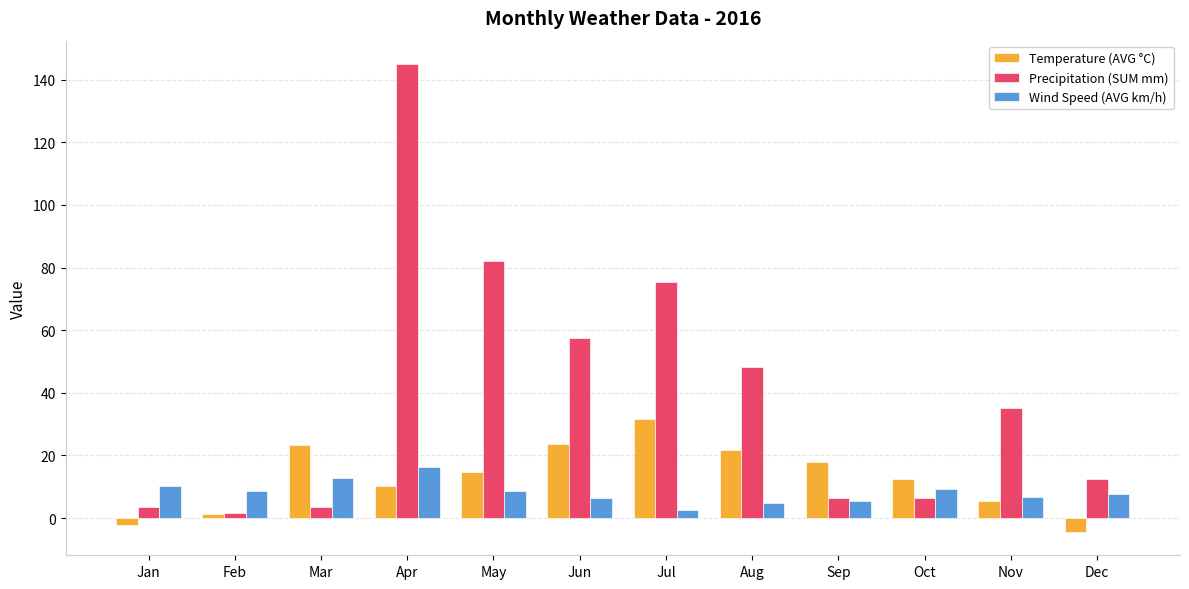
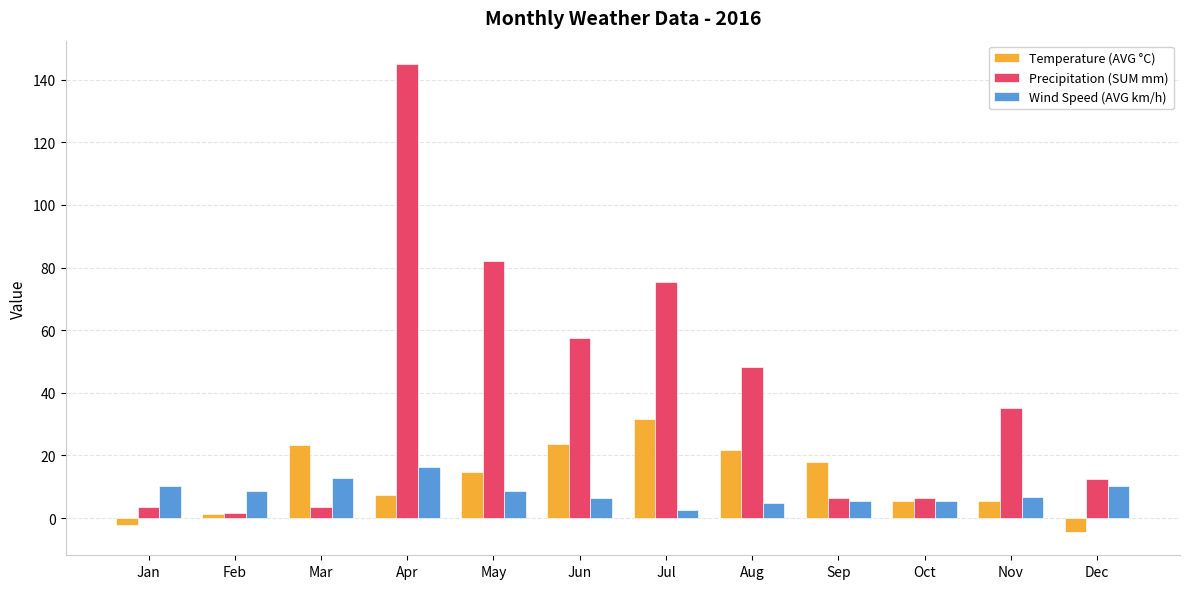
Temperature (AVG °C), Apr: 10 -> 8
Temperature (AVG °C), Oct: 13 -> 6
Wind Speed (AVG km/h), Oct: 9 -> 5
Wind Speed (AVG km/h), Dec: 8 -> 10
